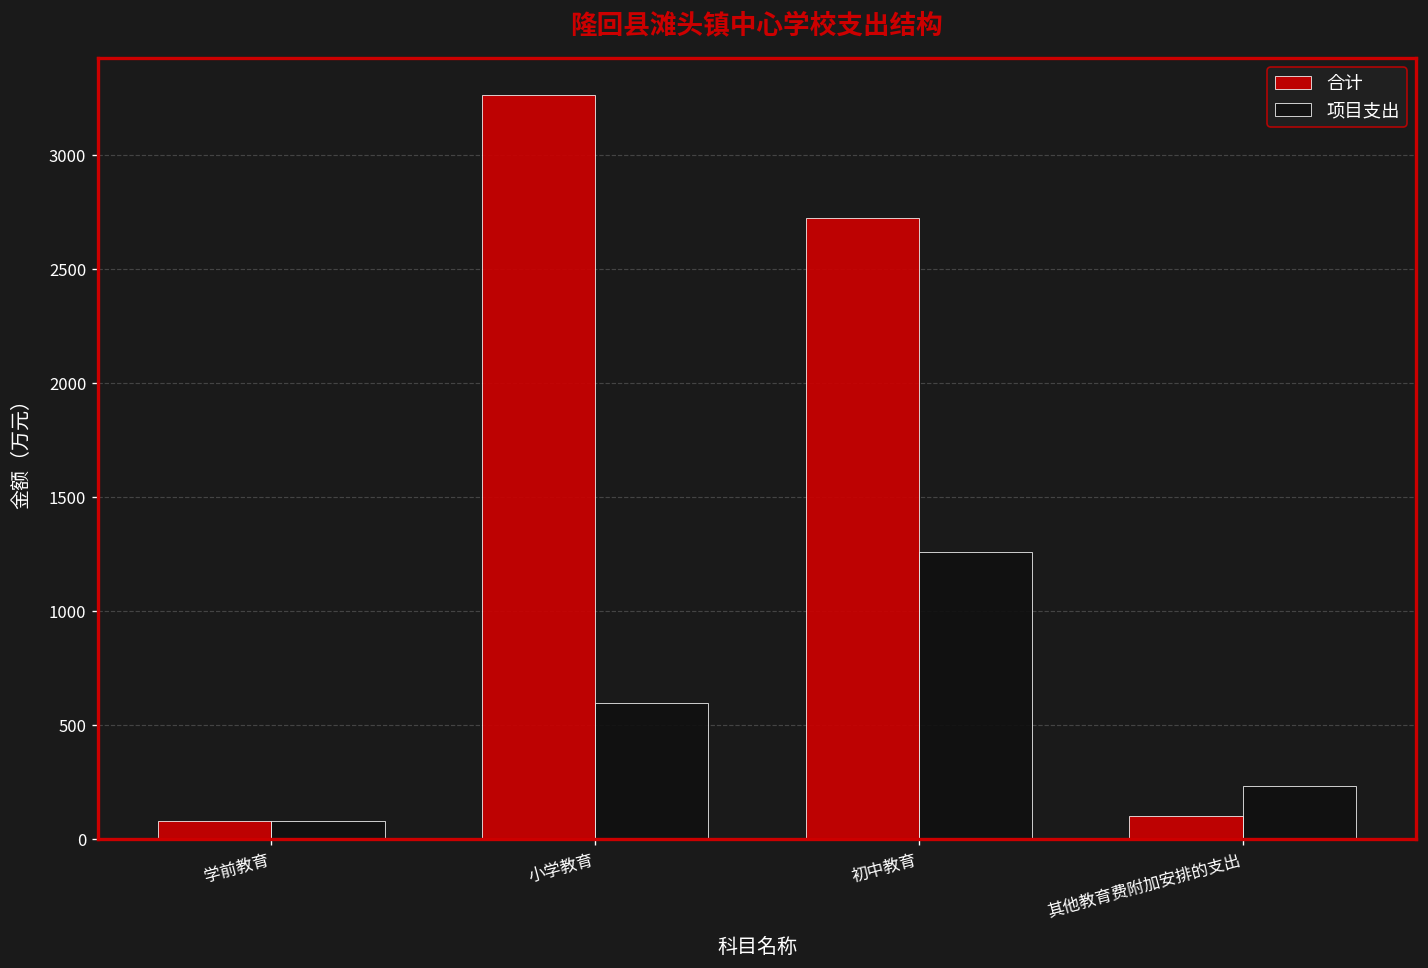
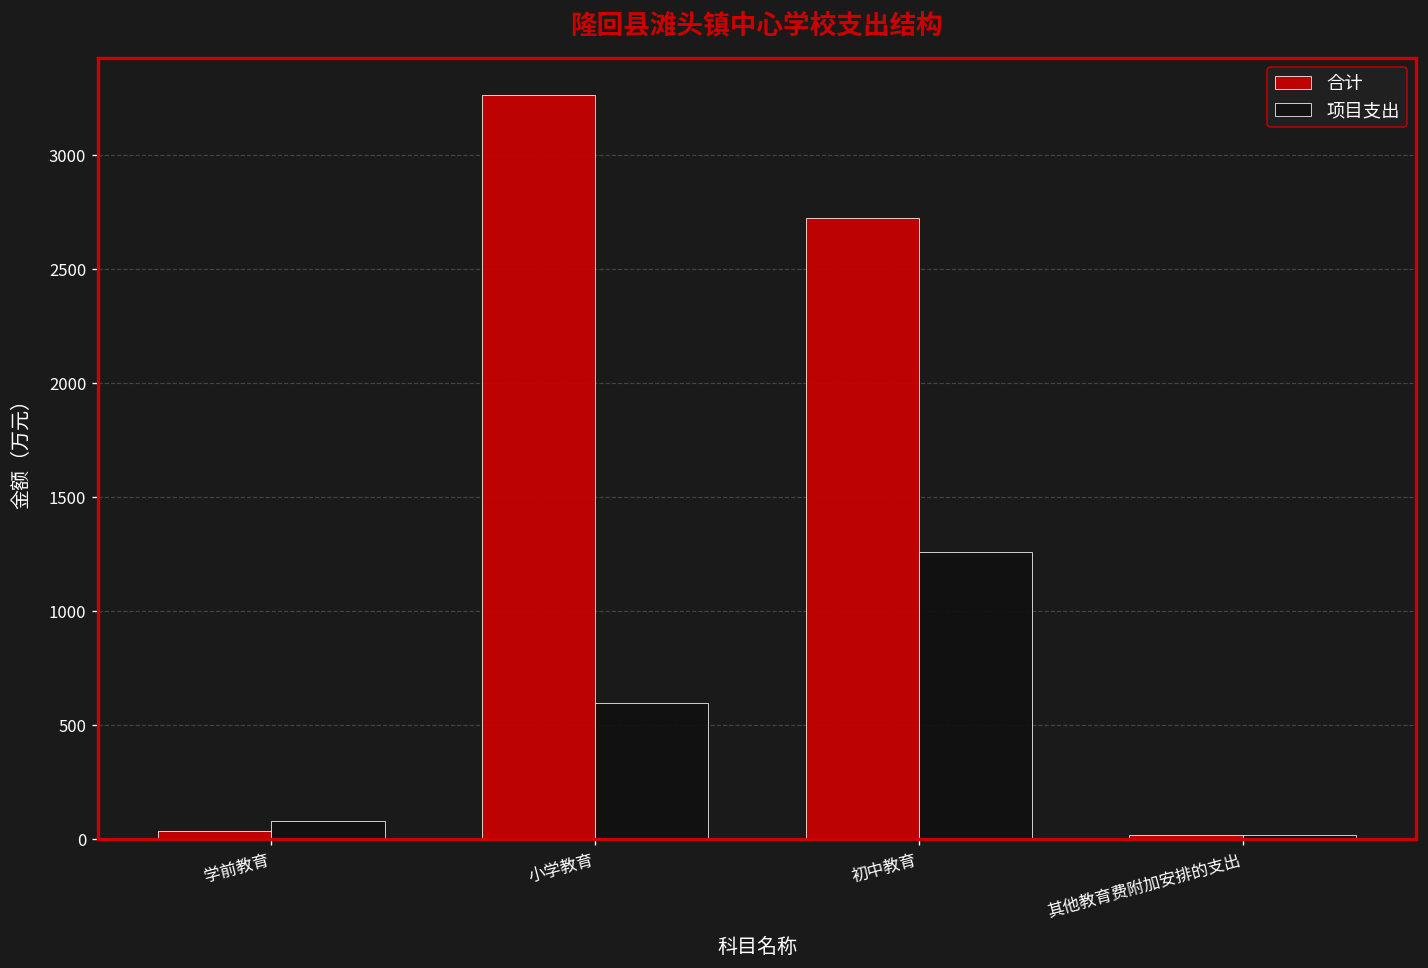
合计, 学前教育: 80 -> 40
合计, 其他教育费附加安排的支出: 100 -> 20
项目支出, 其他教育费附加安排的支出: 230 -> 20
